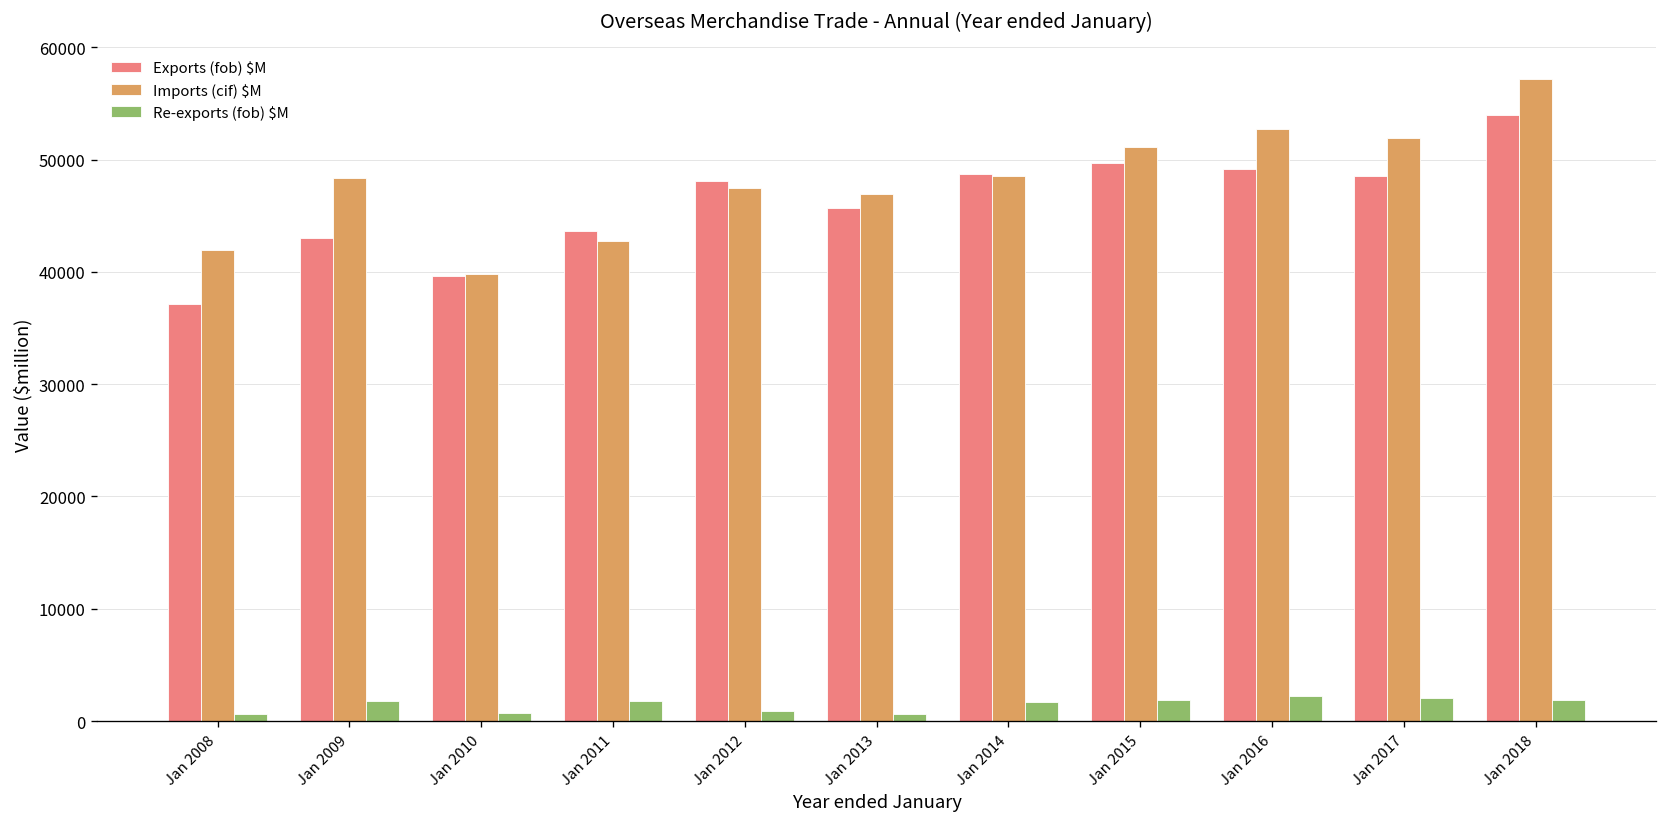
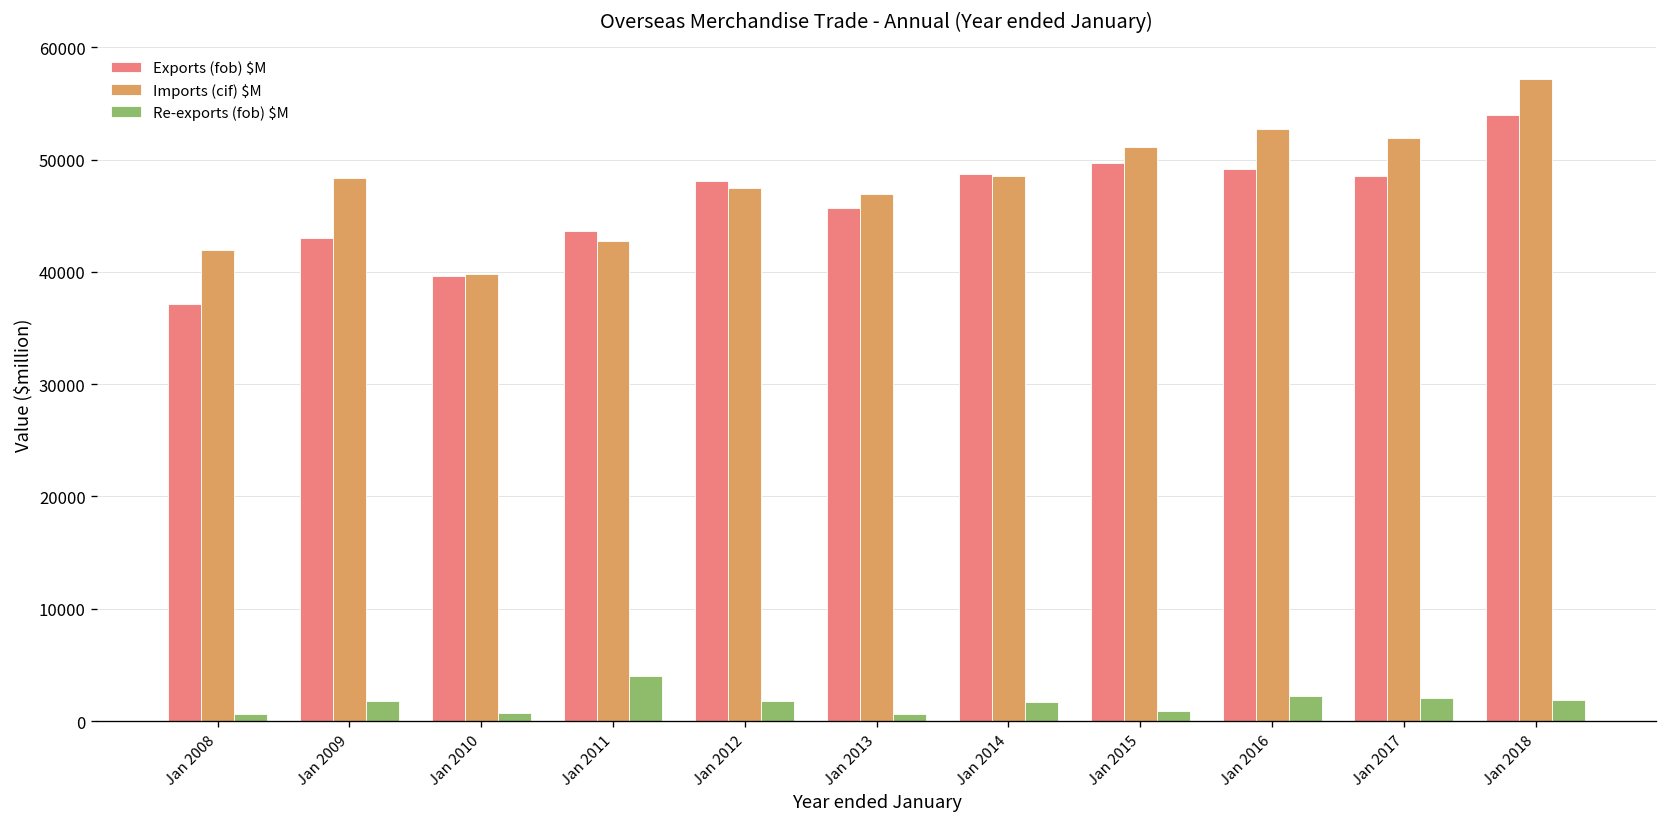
Re-exports (fob) $M, Jan 2011: 2000 -> 4000
Re-exports (fob) $M, Jan 2012: 1000 -> 2000
Re-exports (fob) $M, Jan 2015: 2000 -> 1000
